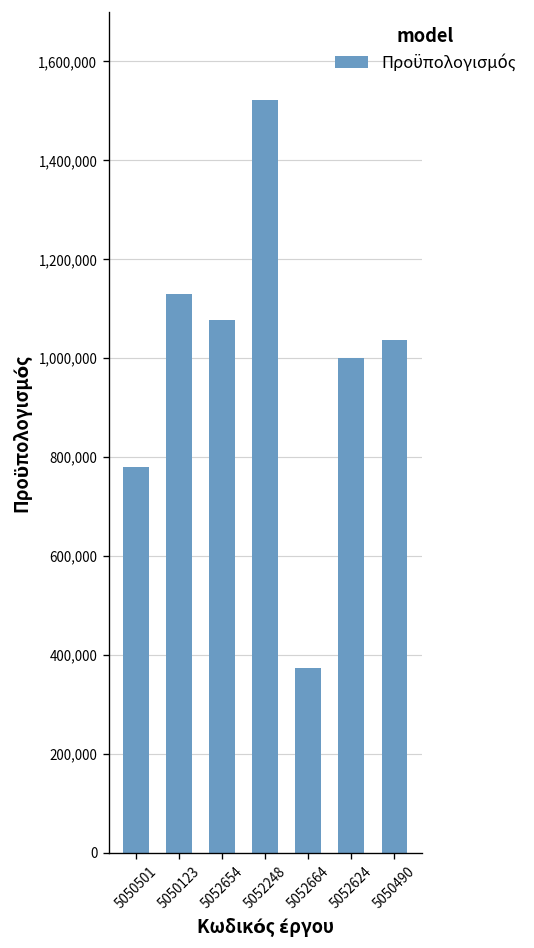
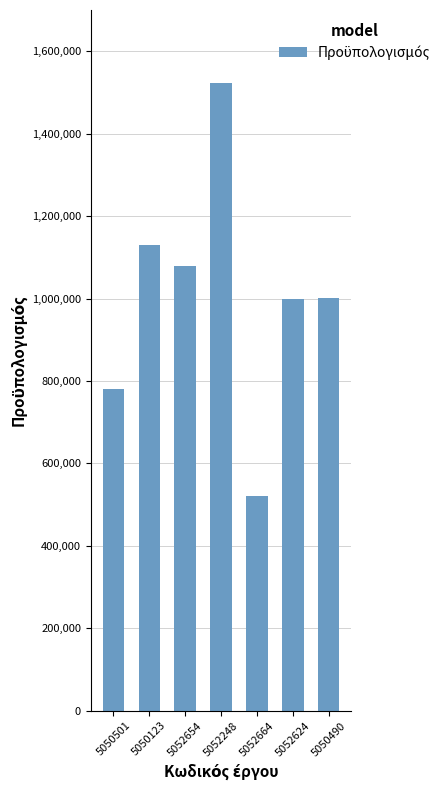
5052664: 370,000 -> 520,000
5050490: 1,040,000 -> 1,000,000
